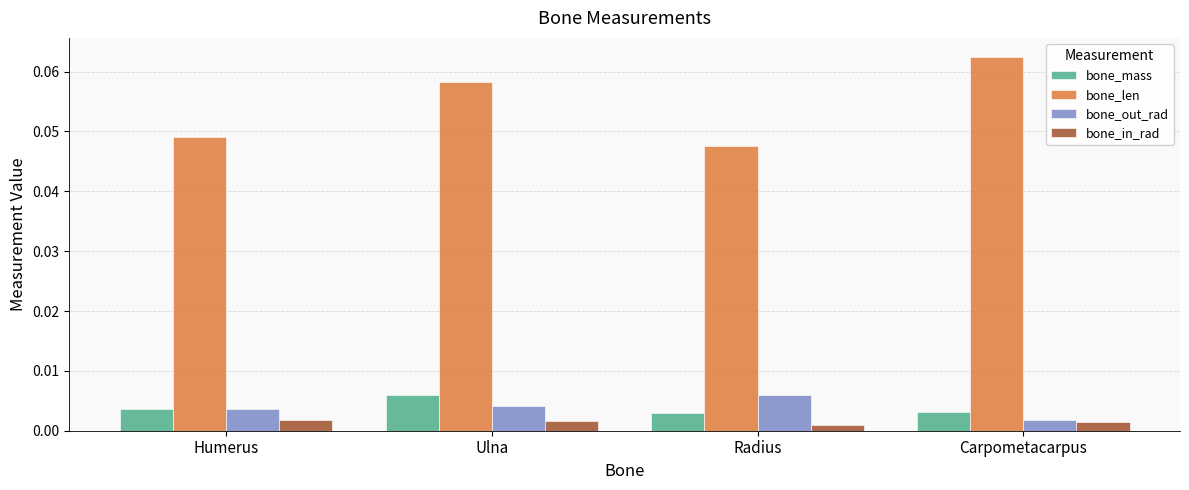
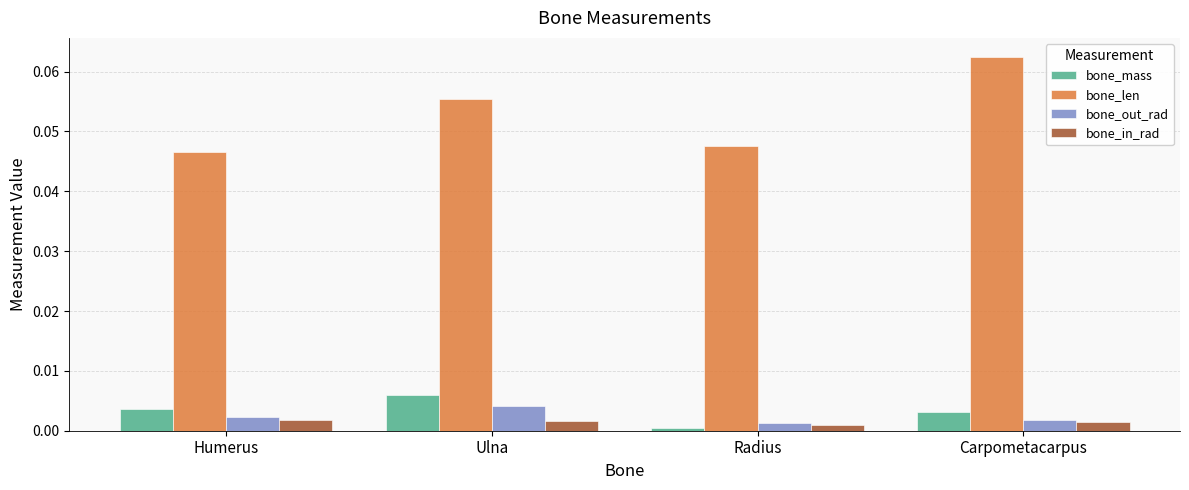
bone_len, Humerus: 0.049 -> 0.047
bone_out_rad, Humerus: 0.004 -> 0.002
bone_len, Ulna: 0.058 -> 0.055
bone_mass, Radius: 0.003 -> 0.001
bone_out_rad, Radius: 0.006 -> 0.001
